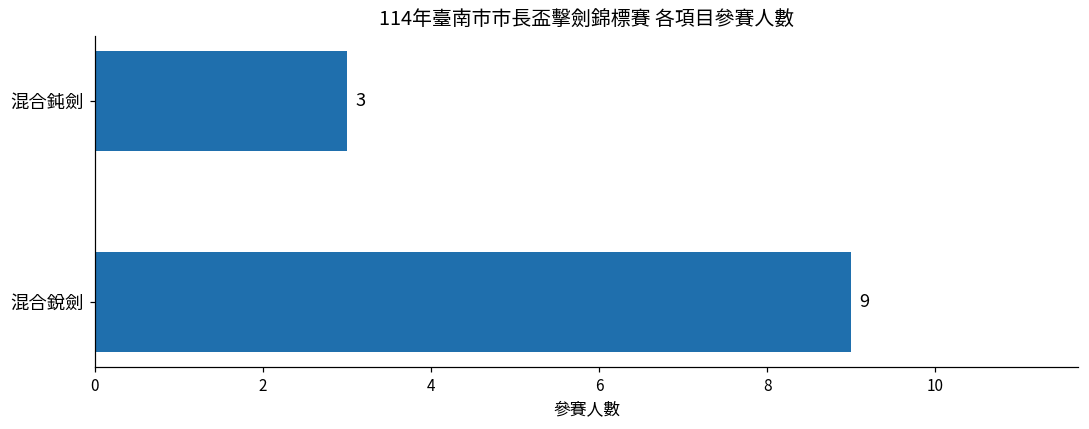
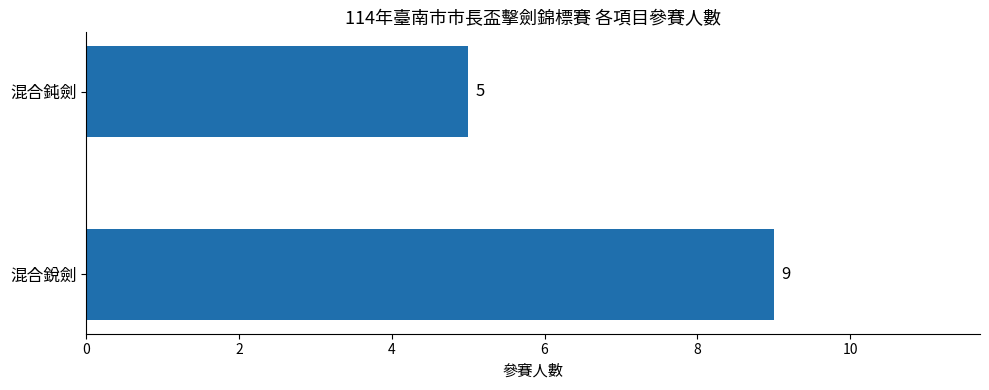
混合鈍劍: 3 -> 5
